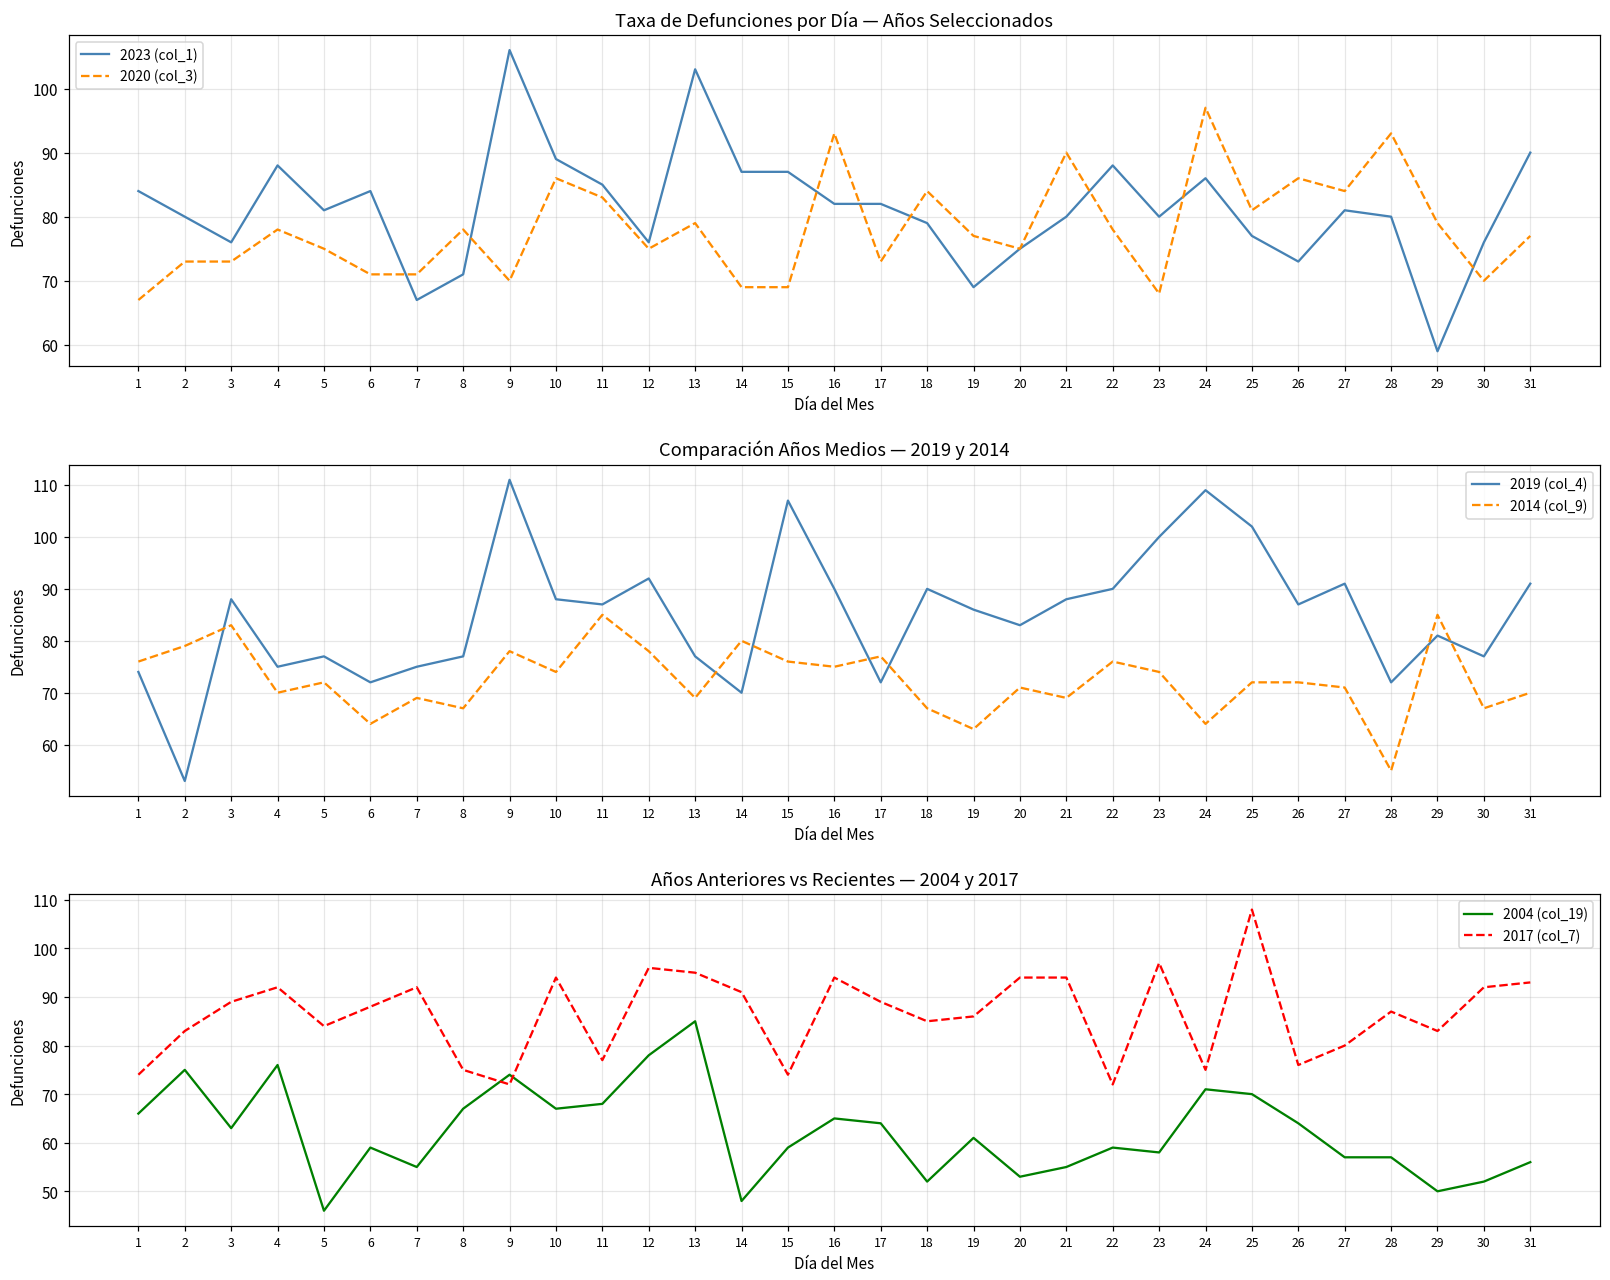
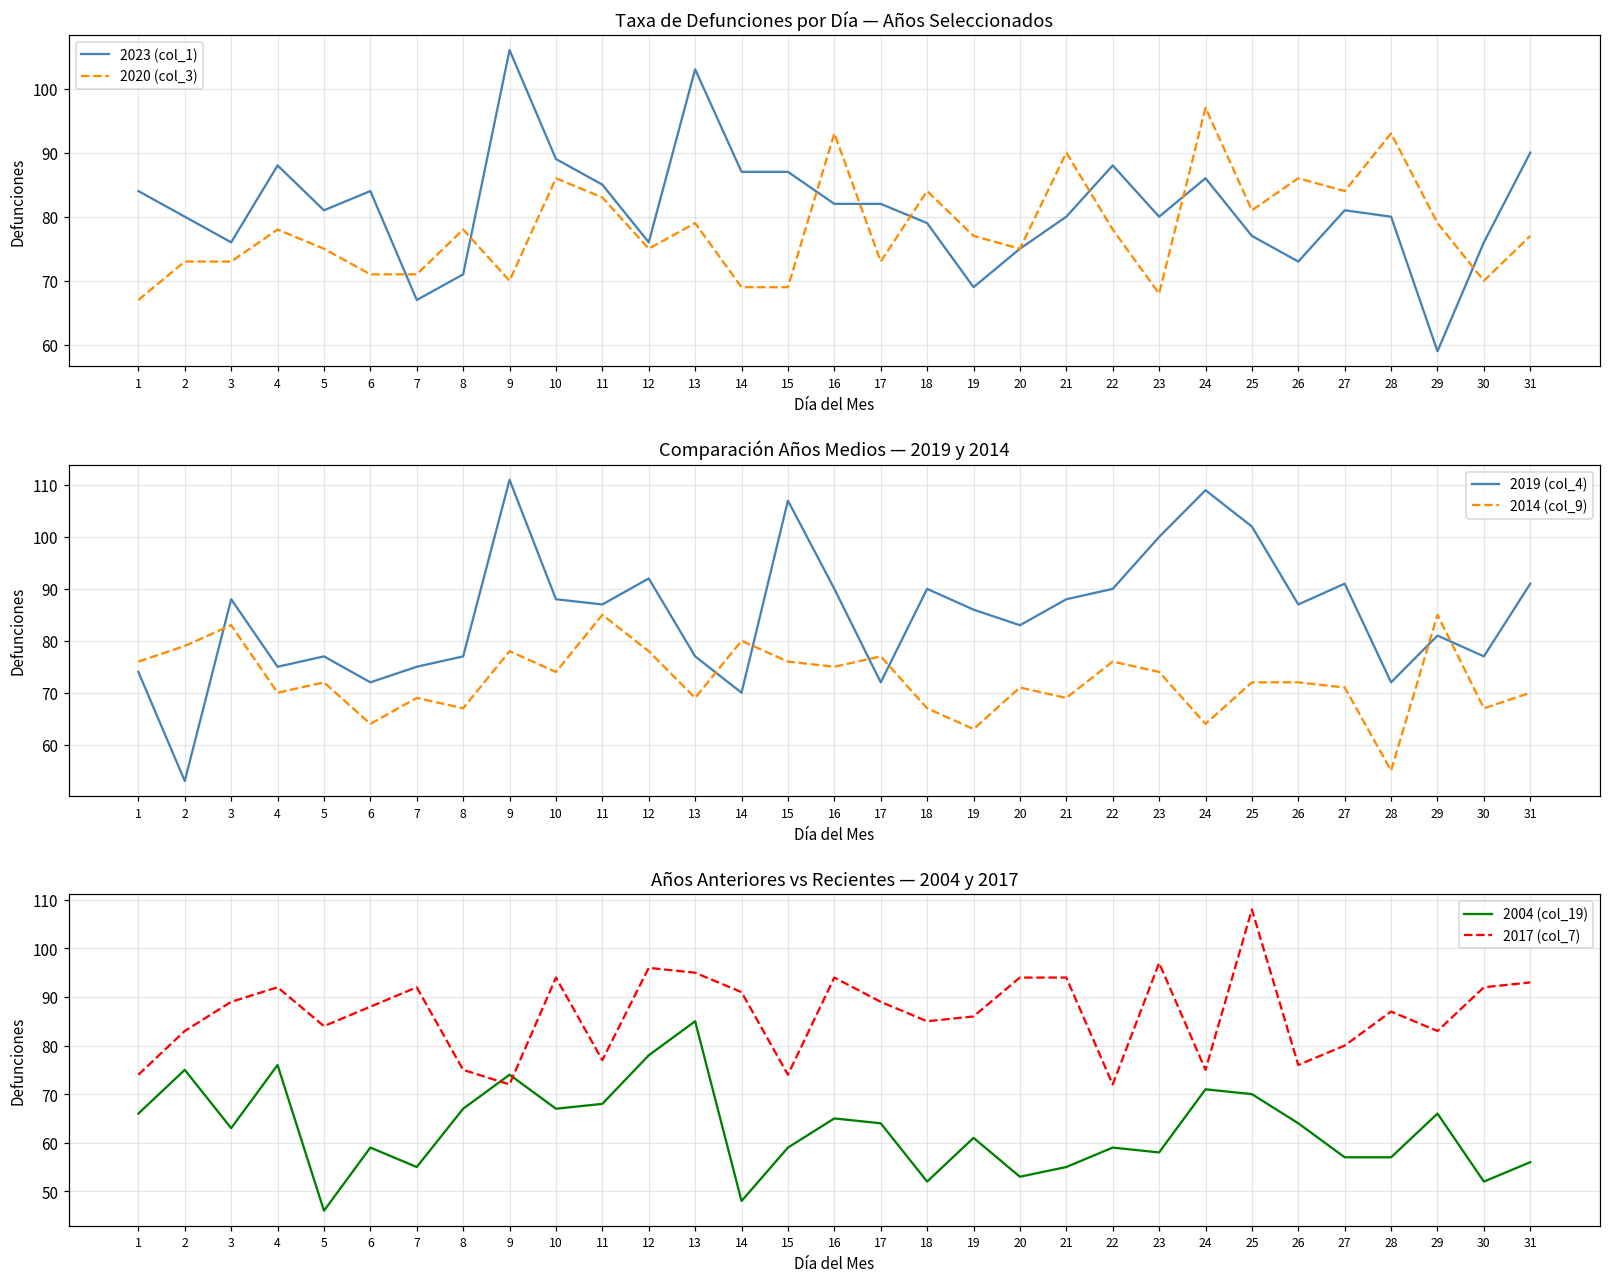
Años Anteriores vs Recientes — 2004 y 2017, 2004 (col_19), 29: 50 -> 66
